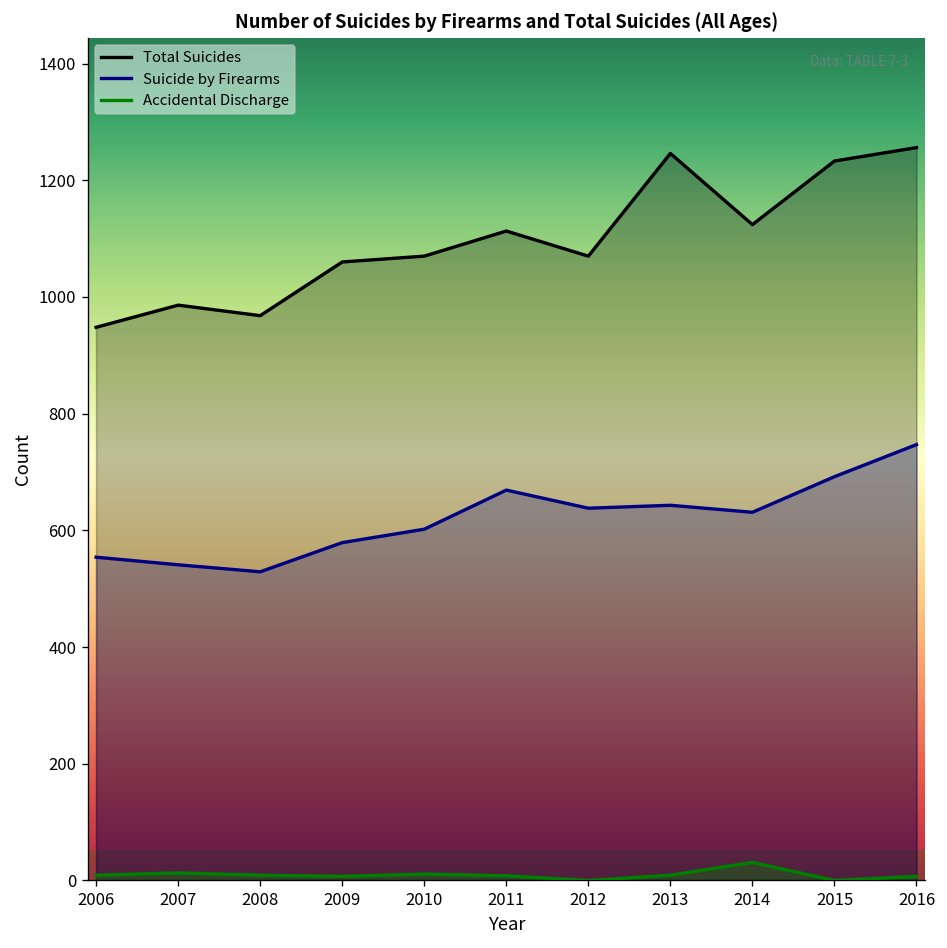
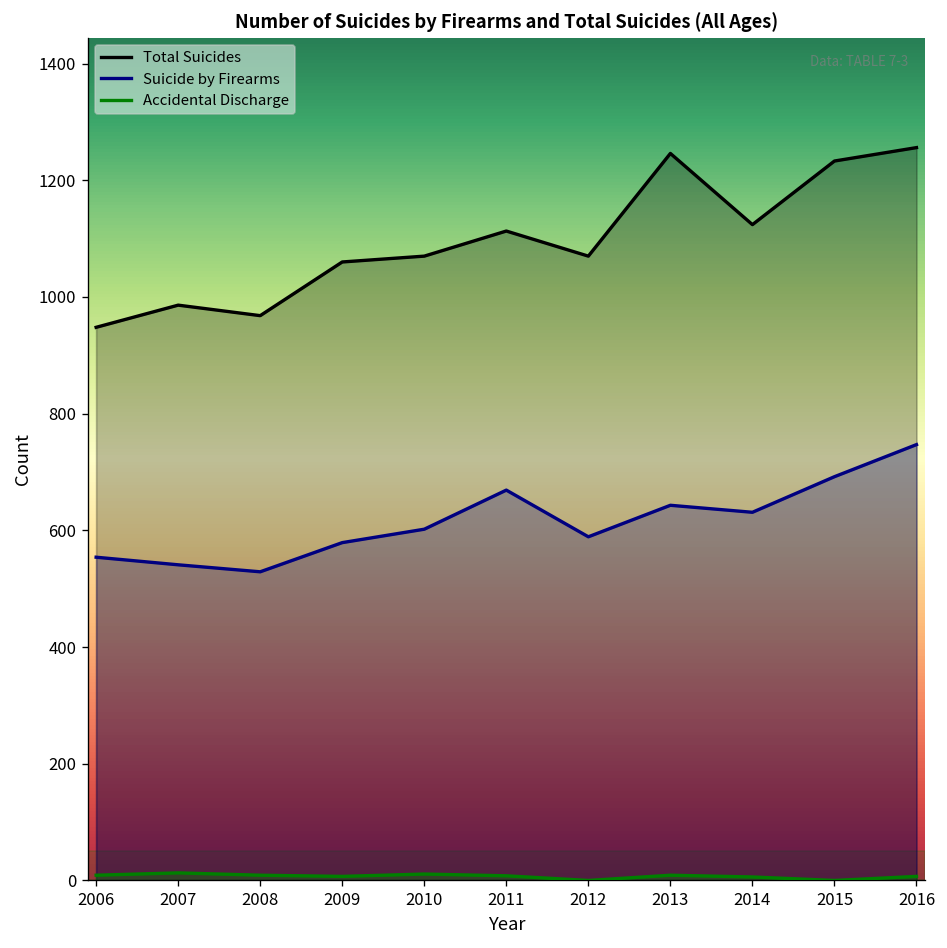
Suicide by Firearms, 2012: 640 -> 590
Accidental Discharge, 2014: 30 -> 10
